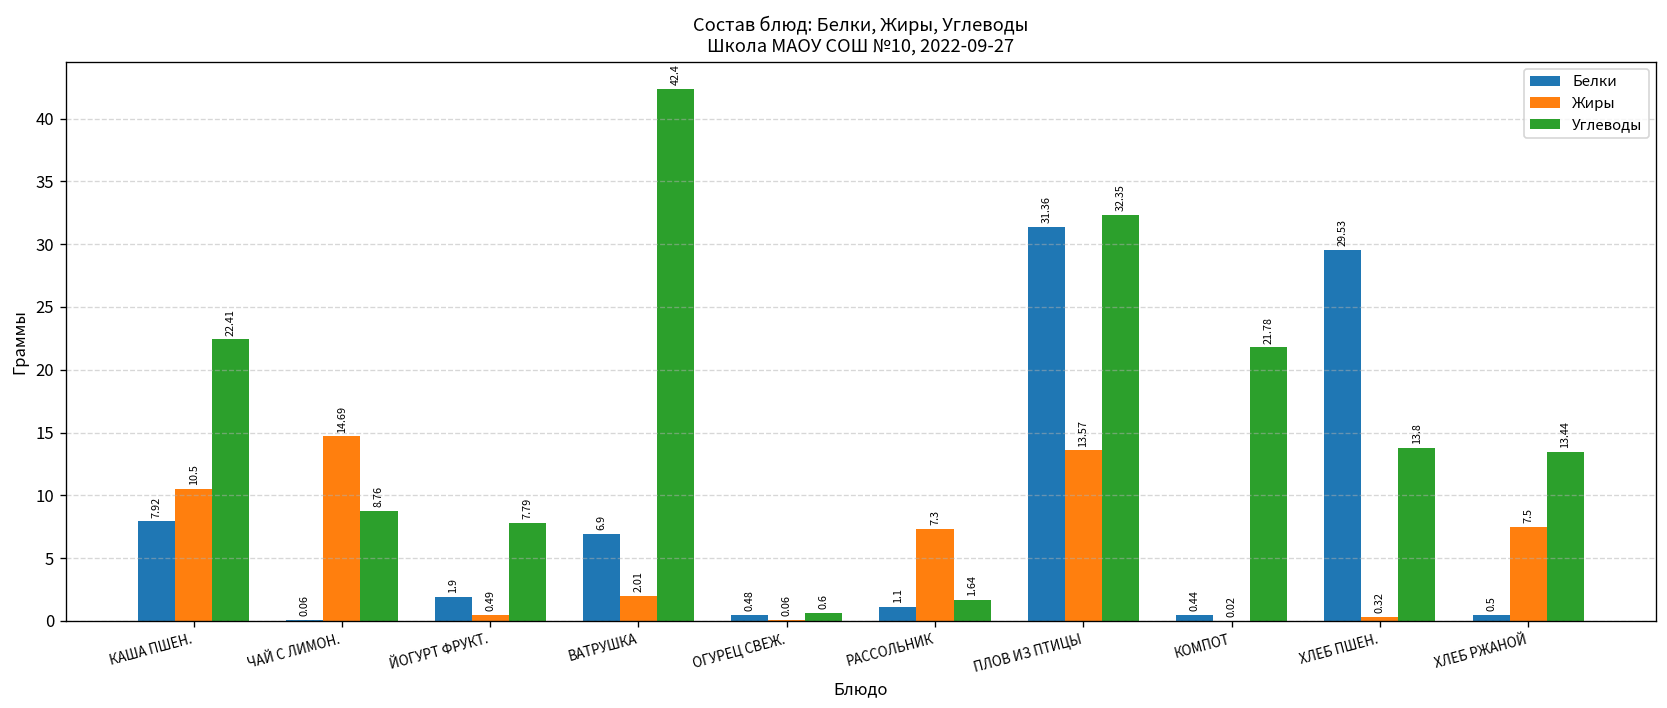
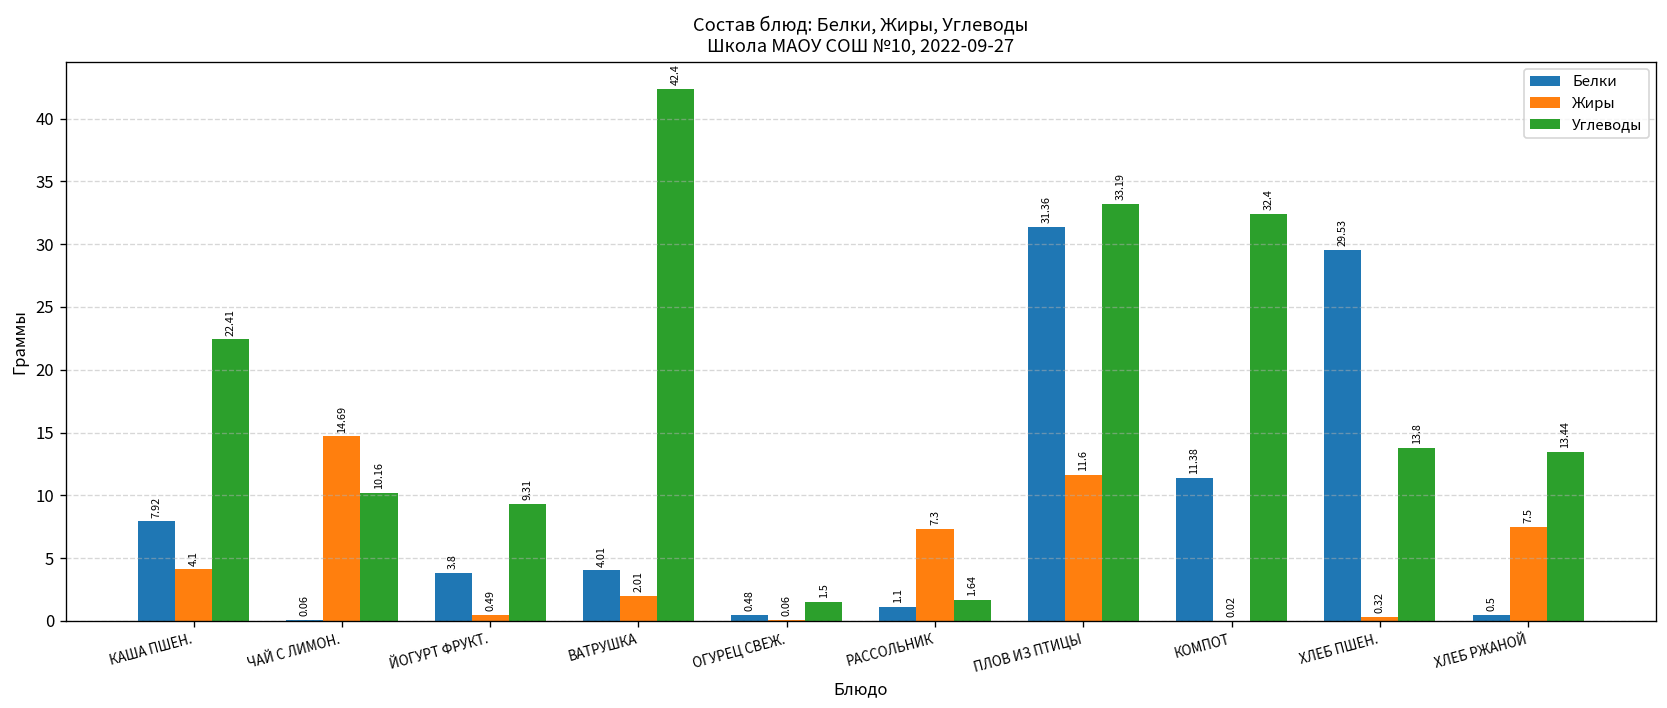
Жиры, КАША ПШЕН.: 10.5 -> 4.1
Углеводы, ЧАЙ С ЛИМОН.: 8.76 -> 10.16
Белки, ЙОГУРТ ФРУКТ.: 1.9 -> 3.8
Углеводы, ЙОГУРТ ФРУКТ.: 7.79 -> 9.31
Белки, ВАТРУШКА: 6.9 -> 4.01
Углеводы, ОГУРЕЦ СВЕЖ.: 0.6 -> 1.5
Жиры, ПЛОВ ИЗ ПТИЦЫ: 13.57 -> 11.6
Углеводы, ПЛОВ ИЗ ПТИЦЫ: 32.35 -> 33.19
Белки, КОМПОТ: 0.44 -> 11.38
Углеводы, КОМПОТ: 21.78 -> 32.4
